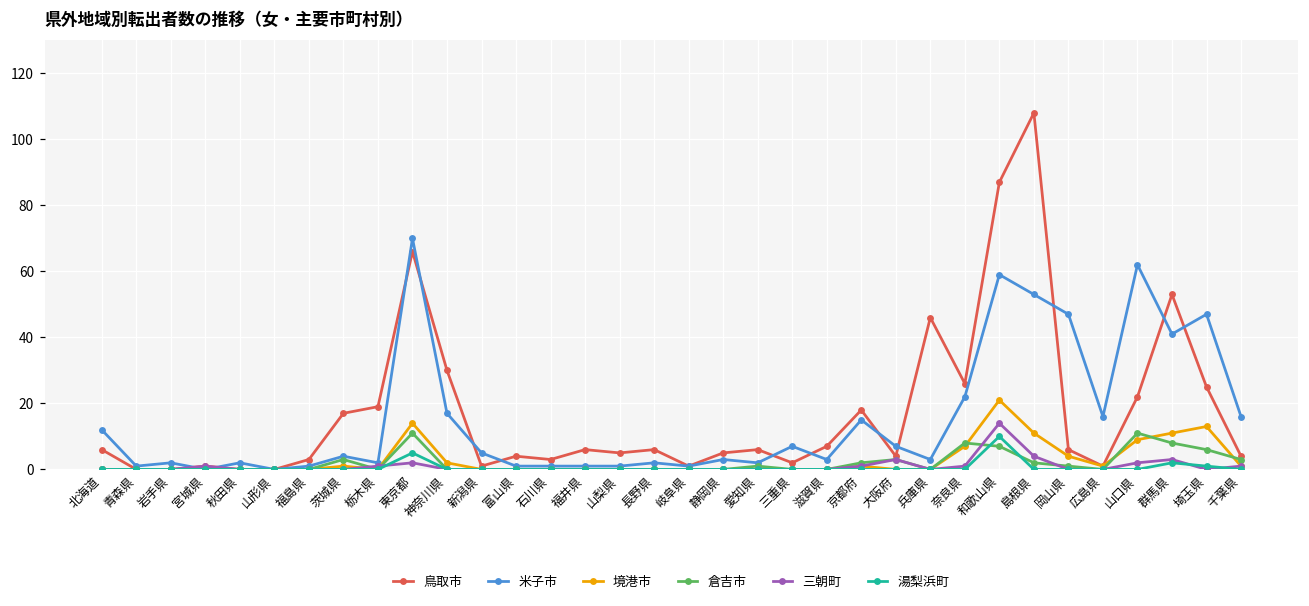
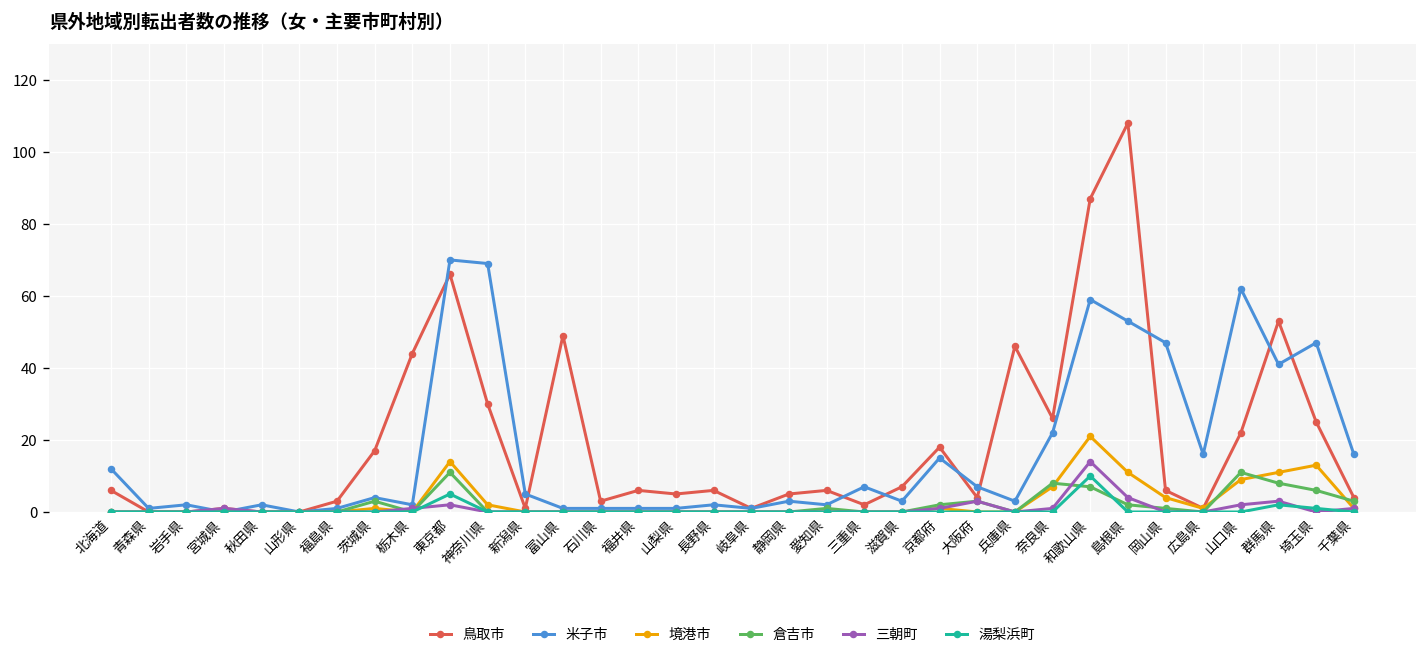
鳥取市, 栃木県: 19 -> 44
米子市, 神奈川県: 17 -> 69
鳥取市, 富山県: 4 -> 49
